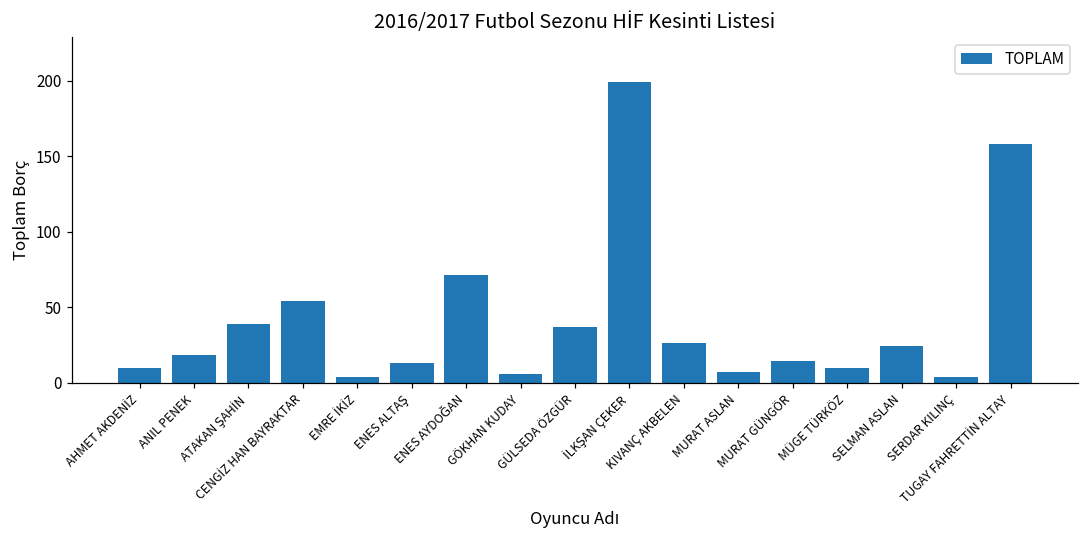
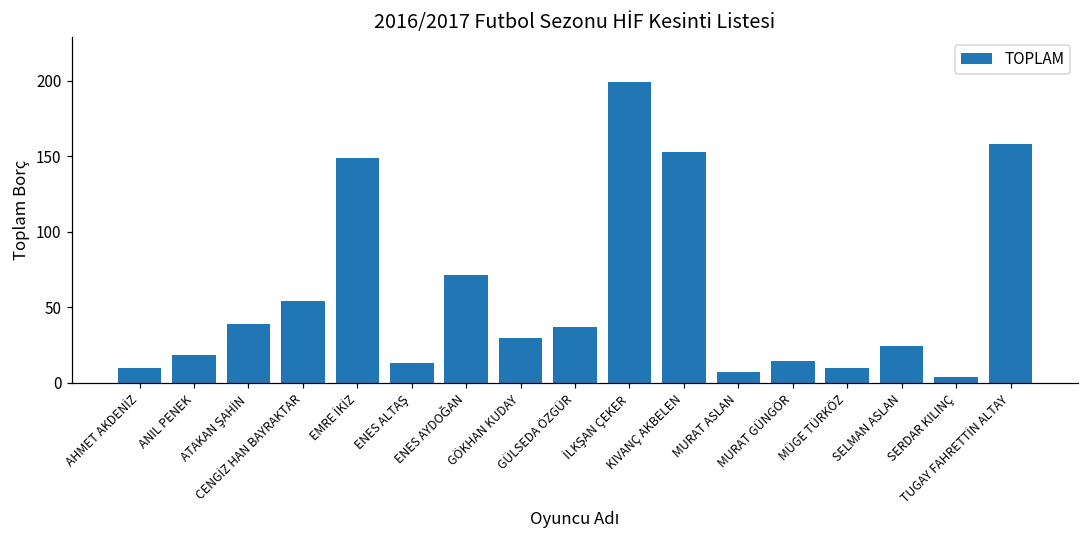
EMRE İKİZ: 4 -> 149
GÖKHAN KUDAY: 6 -> 29
KIVANÇ AKBELEN: 26 -> 153
